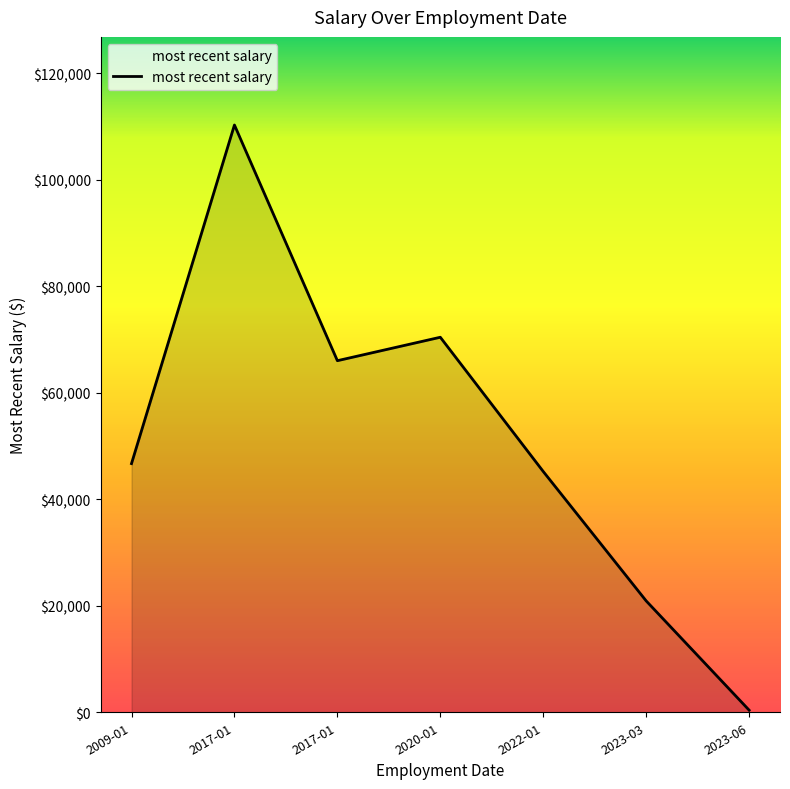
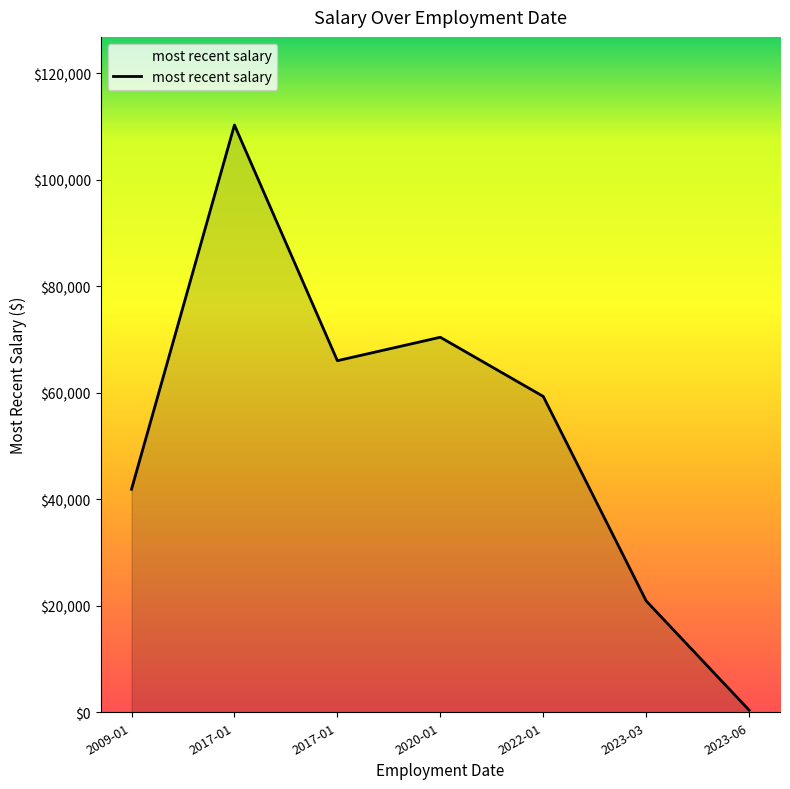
2009-01: $47,000 -> $42,000
2022-01: $45,000 -> $59,000
